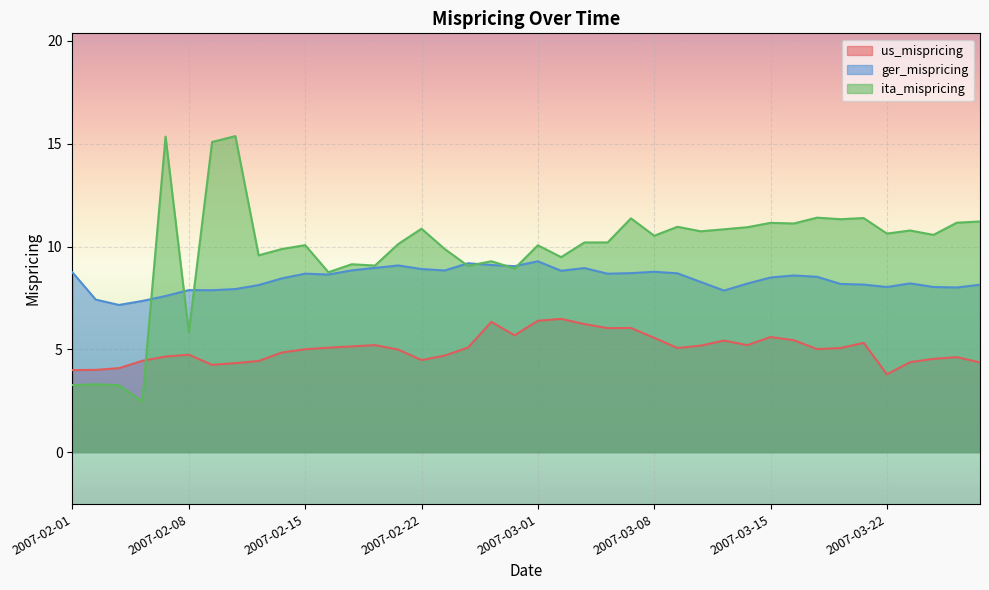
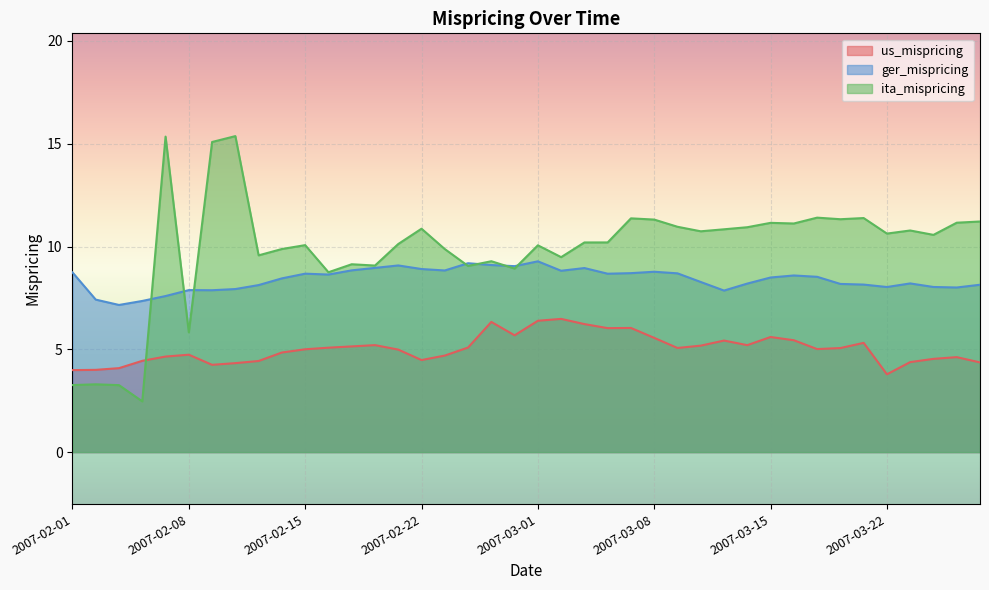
ita_mispricing, 2007-03-08: 10.5 -> 11.3
